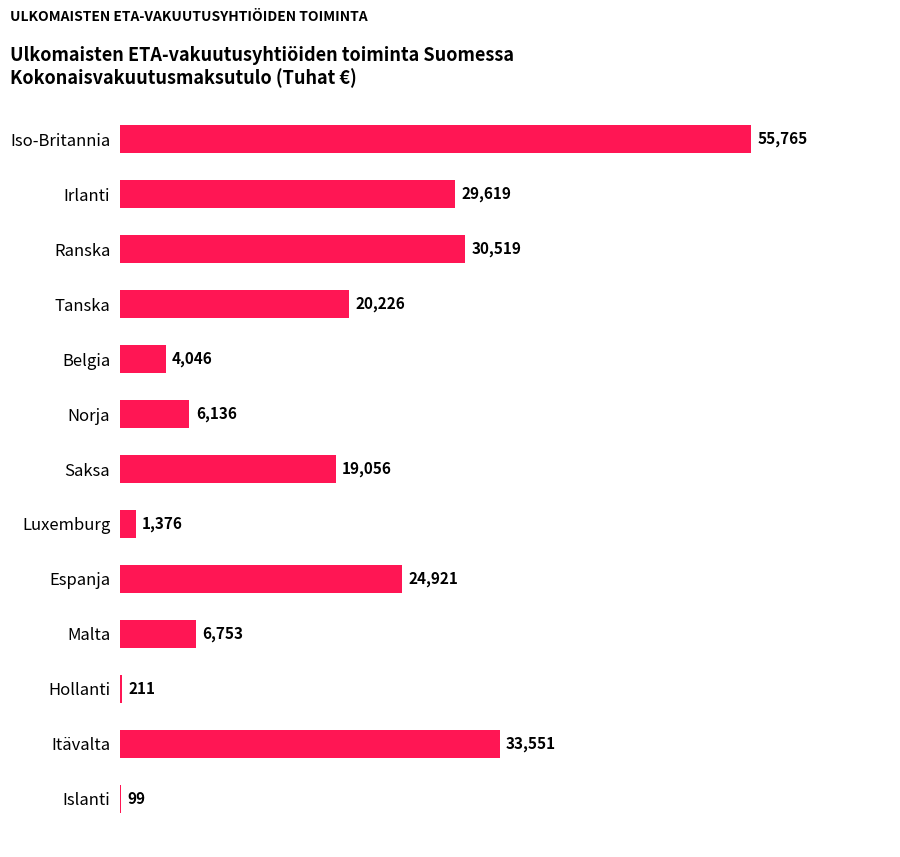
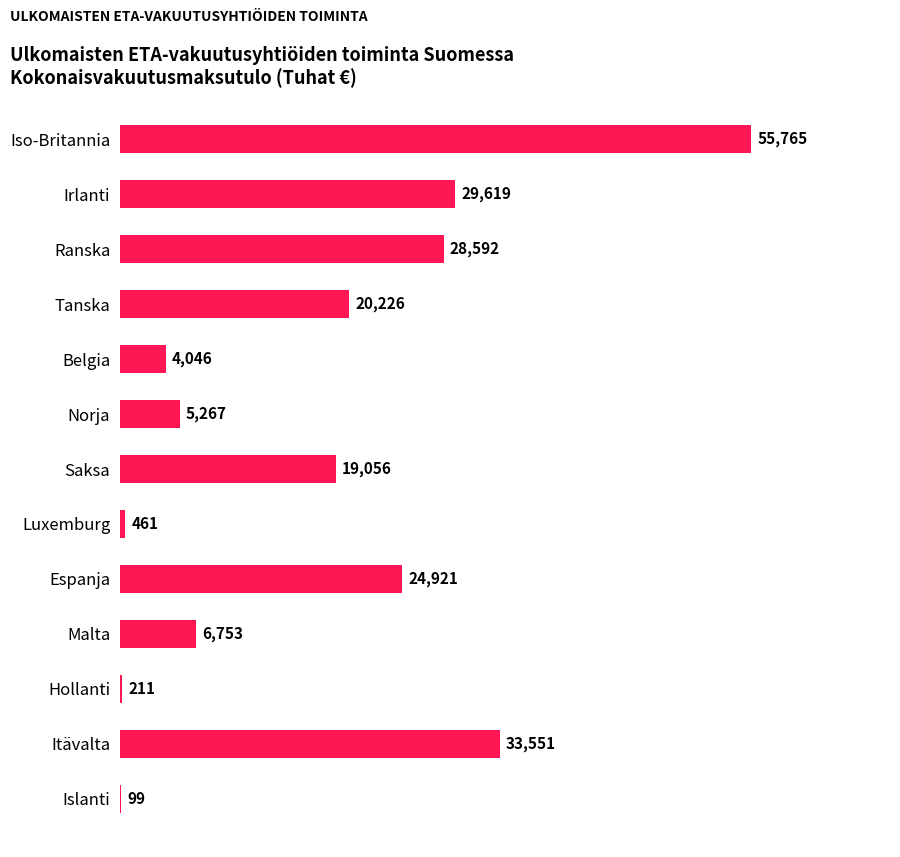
Ranska: 30,519 -> 28,592
Norja: 6,136 -> 5,267
Luxemburg: 1,376 -> 461
